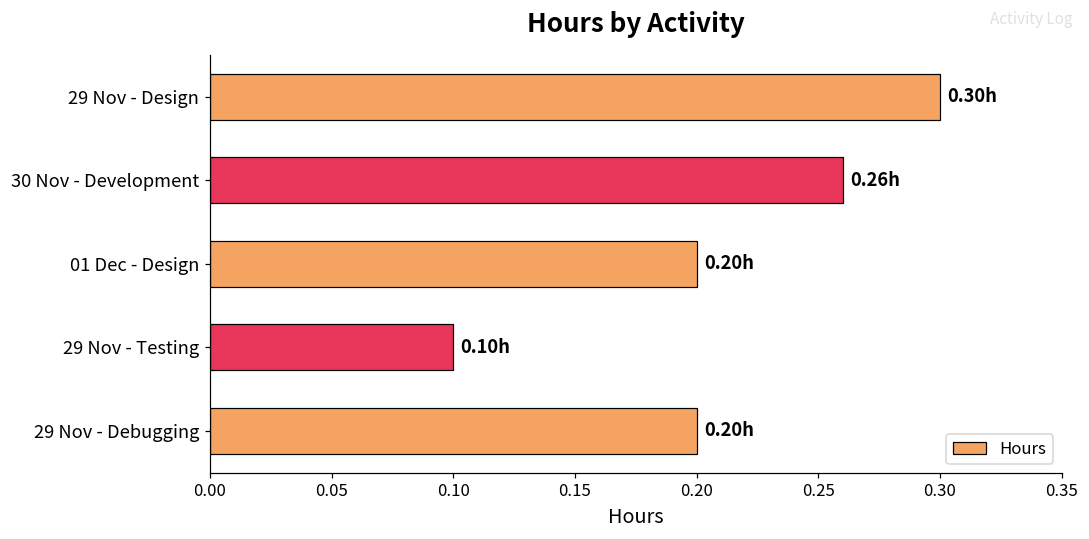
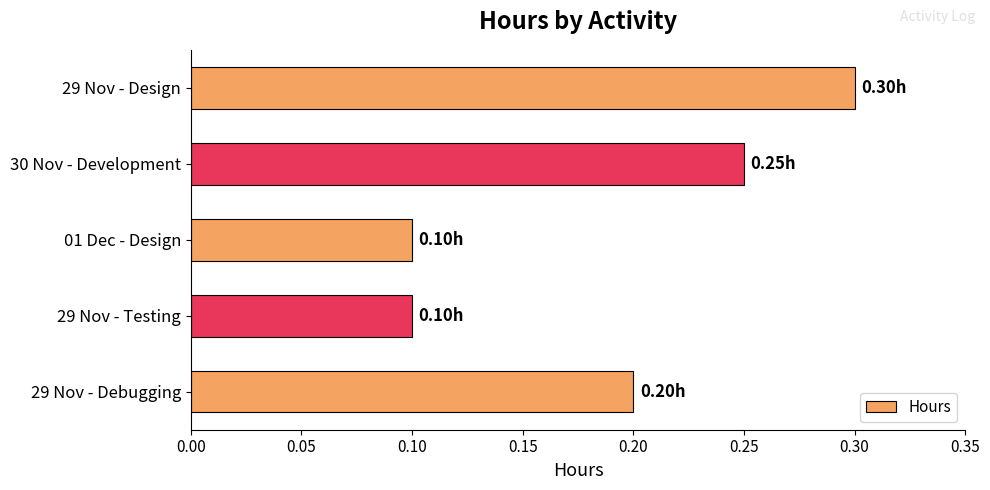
30 Nov - Development: 0.26h -> 0.25h
01 Dec - Design: 0.20h -> 0.10h
